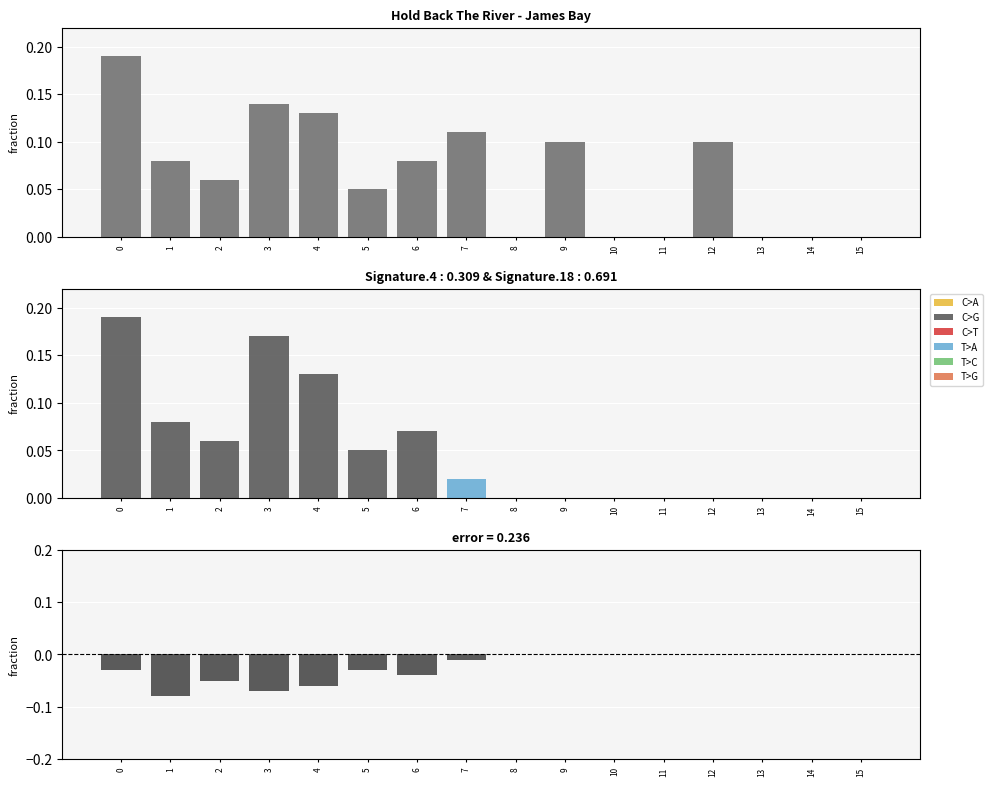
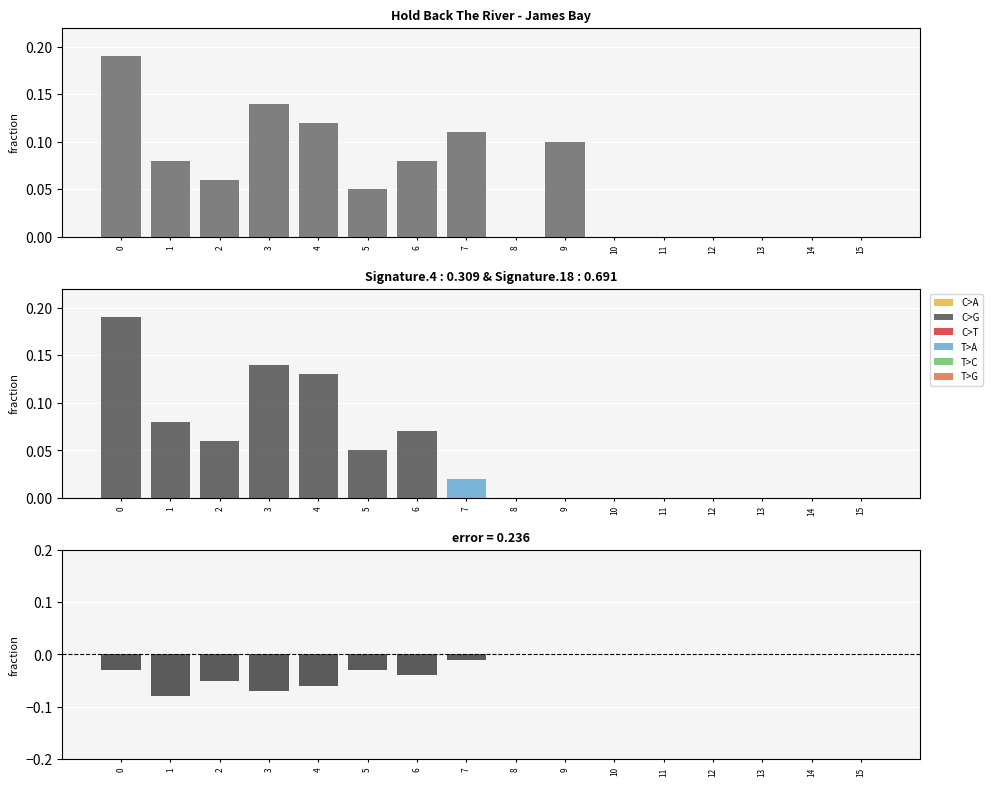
Hold Back The River - James Bay, 4: 0.13 -> 0.12
Hold Back The River - James Bay, 12: 0.1 -> 0.0
Signature.4 : 0.309 & Signature.18 : 0.691, C>G, 3: 0.17 -> 0.14
